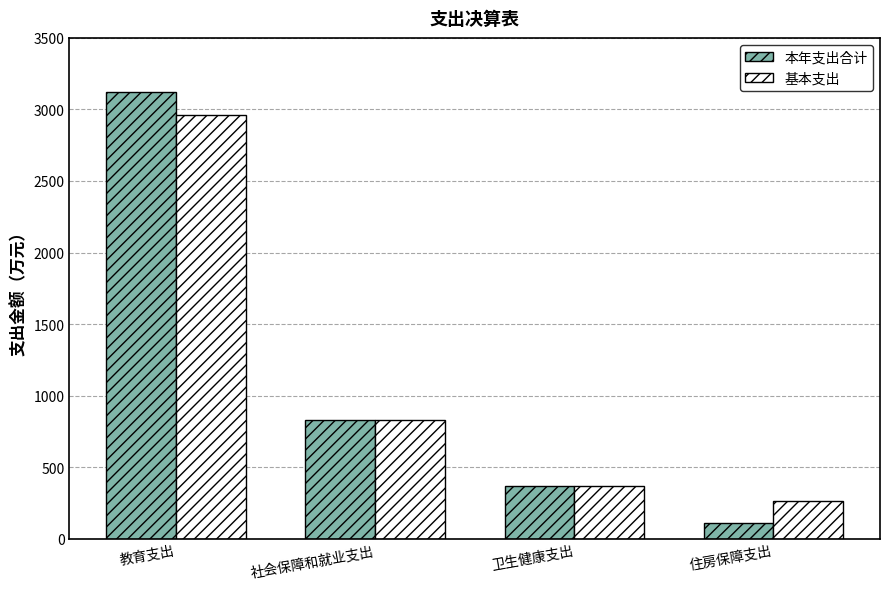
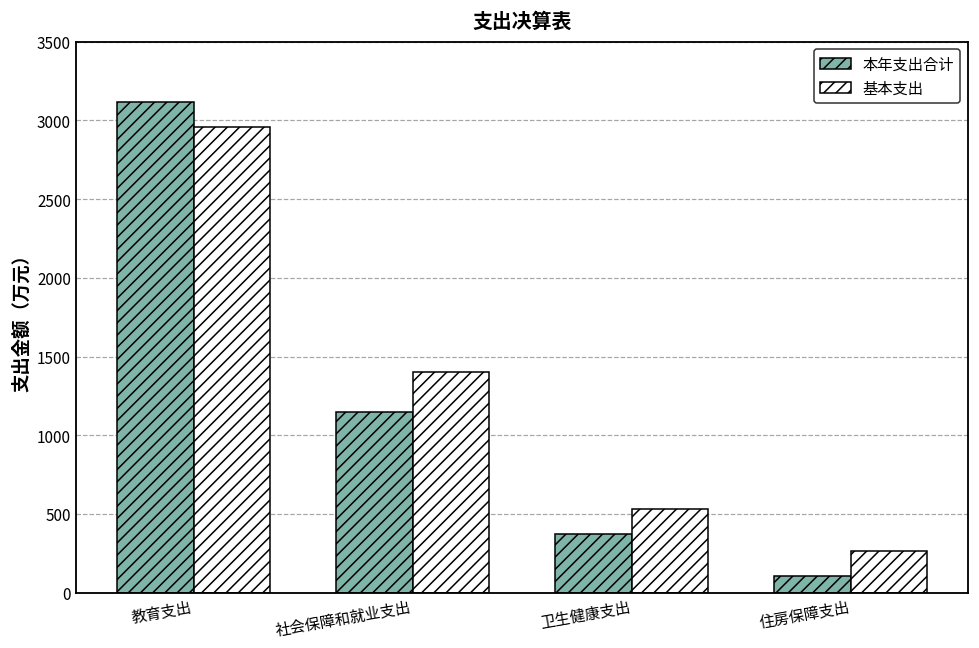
本年支出合计, 社会保障和就业支出: 830 -> 1150
基本支出, 社会保障和就业支出: 830 -> 1400
基本支出, 卫生健康支出: 370 -> 530
